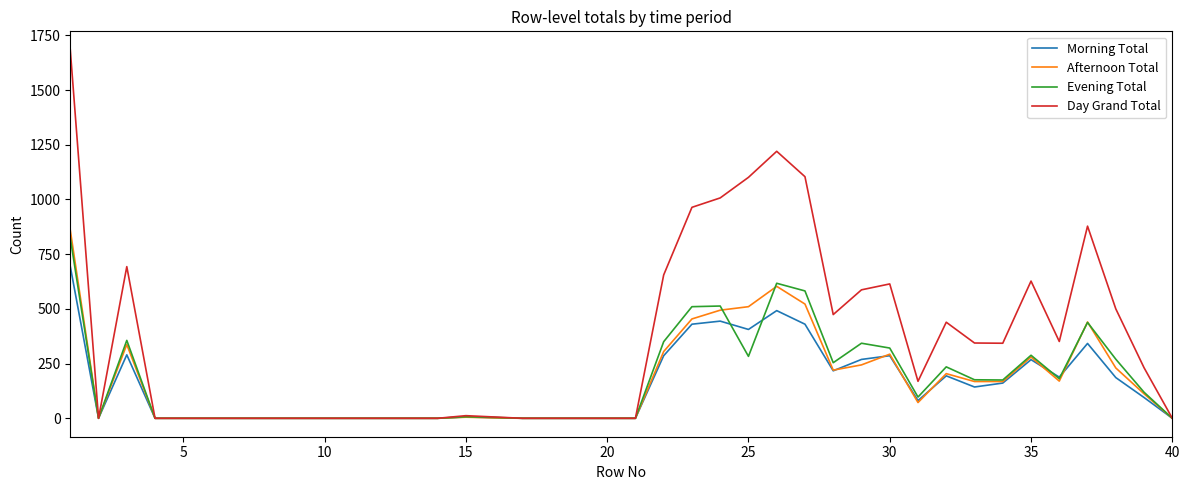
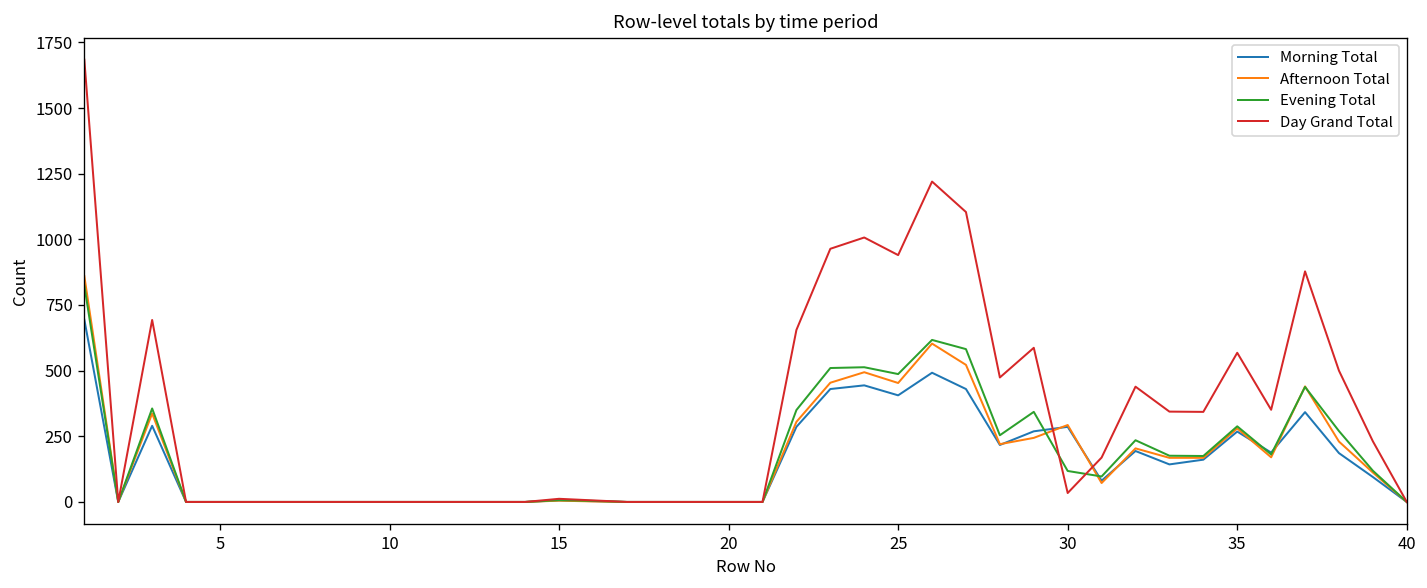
Afternoon Total, 25: 510 -> 450
Evening Total, 25: 280 -> 490
Day Grand Total, 25: 1100 -> 940
Evening Total, 30: 320 -> 120
Day Grand Total, 30: 610 -> 30
Day Grand Total, 35: 630 -> 570
